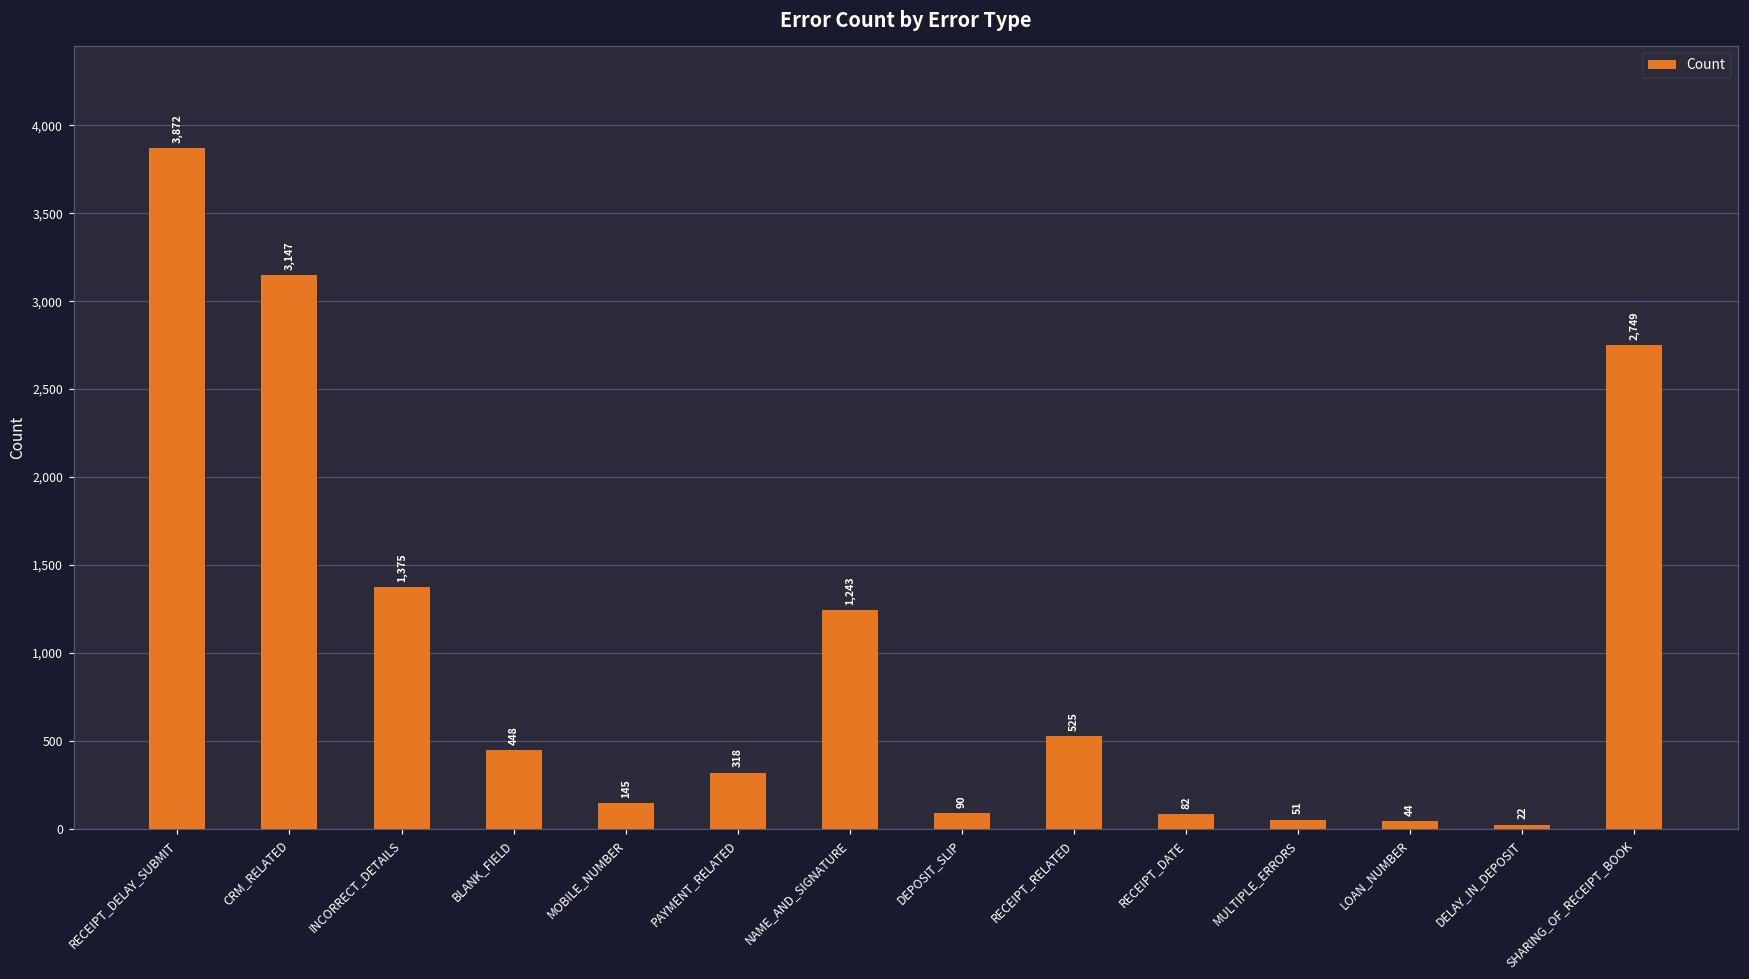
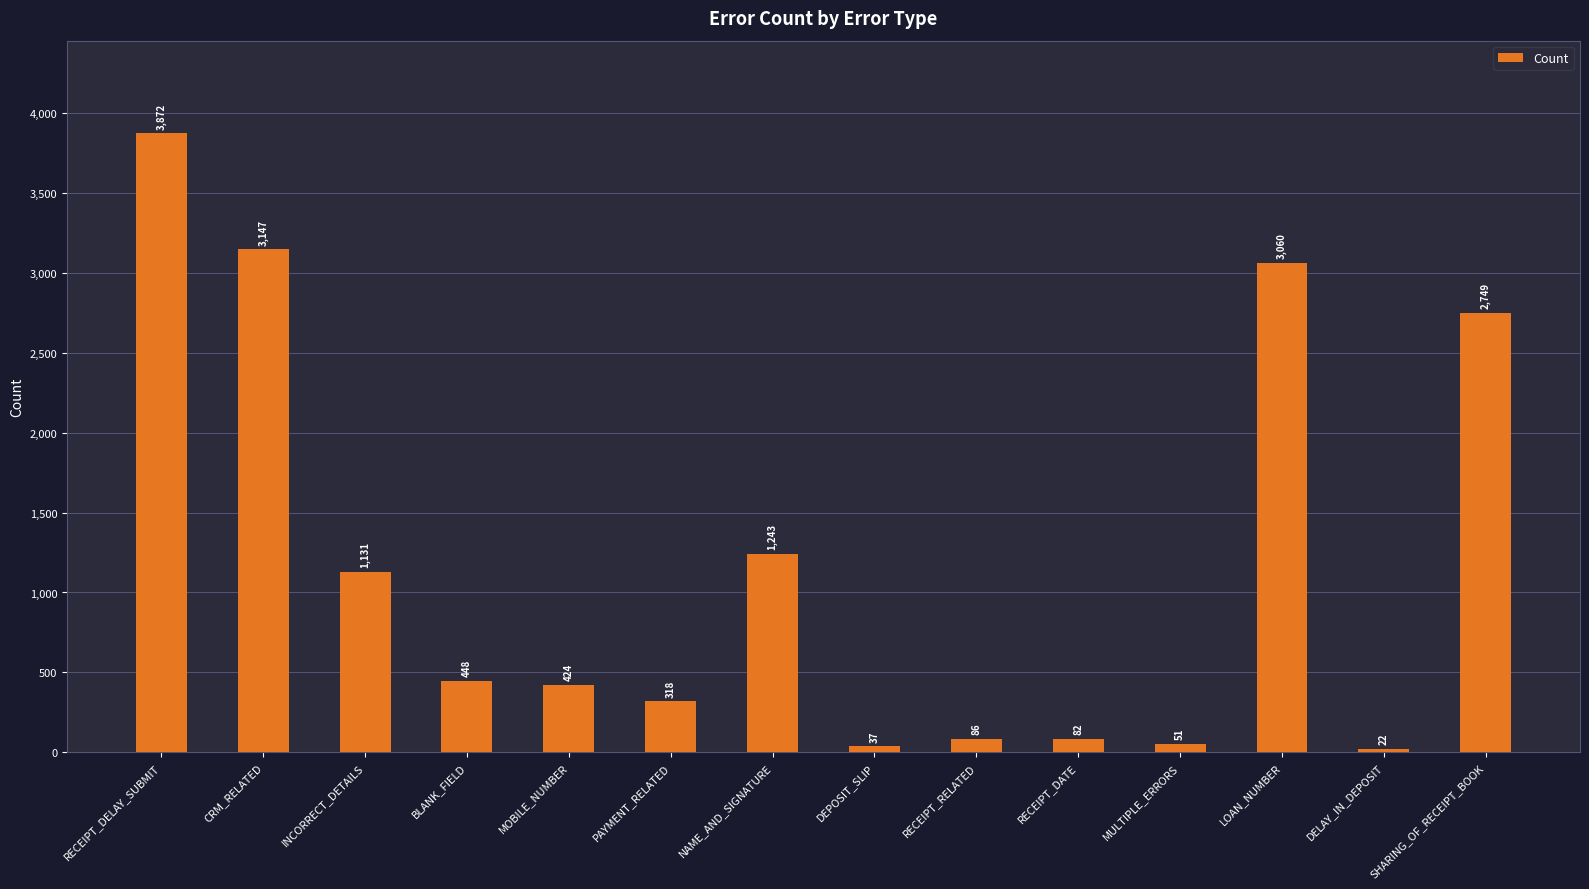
INCORRECT_DETAILS: 1,375 -> 1,131
MOBILE_NUMBER: 145 -> 424
DEPOSIT_SLIP: 90 -> 37
RECEIPT_RELATED: 525 -> 86
LOAN_NUMBER: 44 -> 3,060
